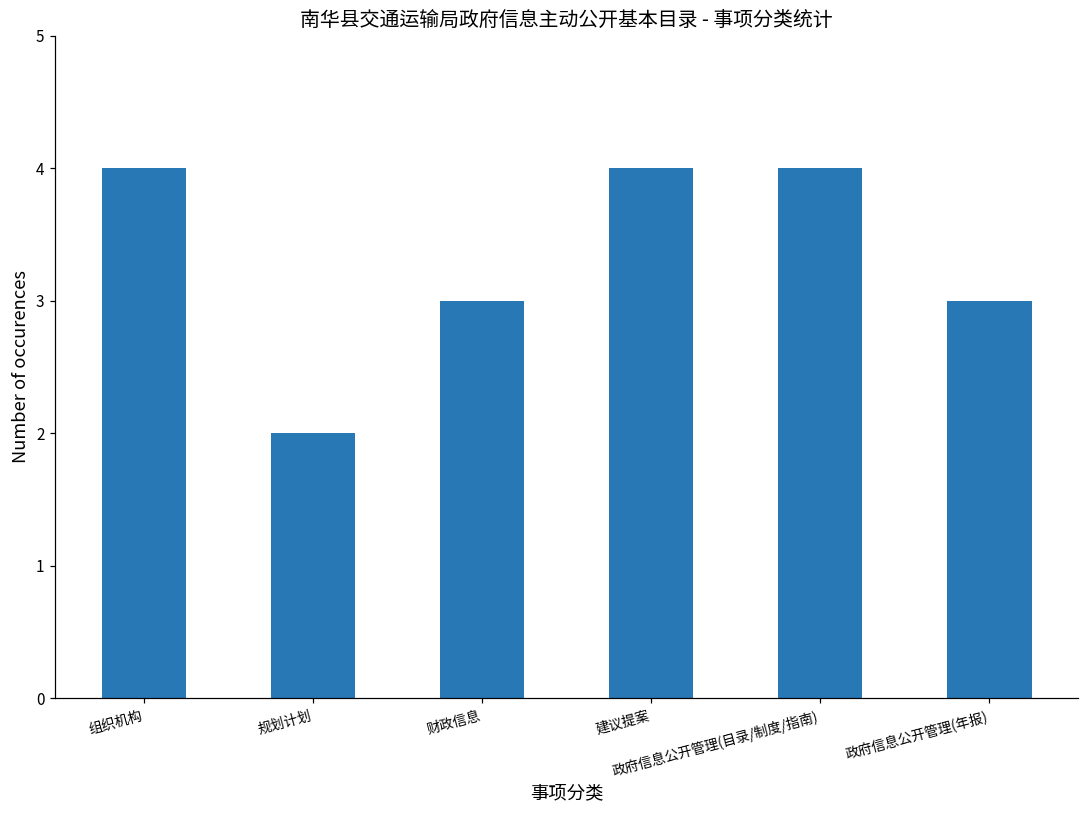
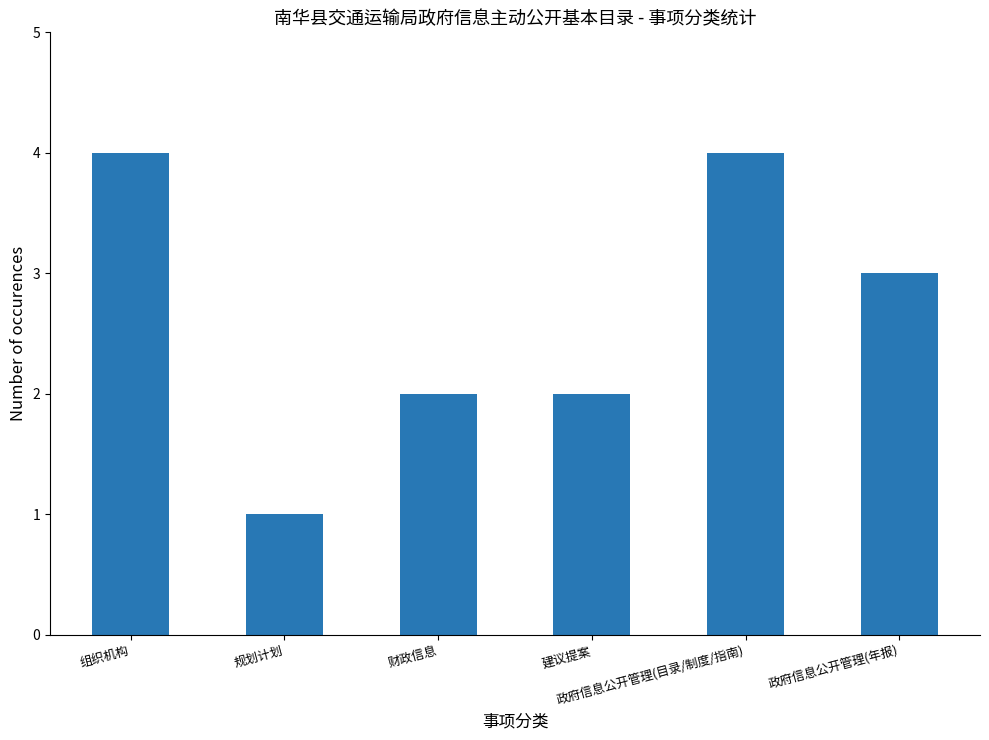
规划计划: 2 -> 1
财政信息: 3 -> 2
建议提案: 4 -> 2
